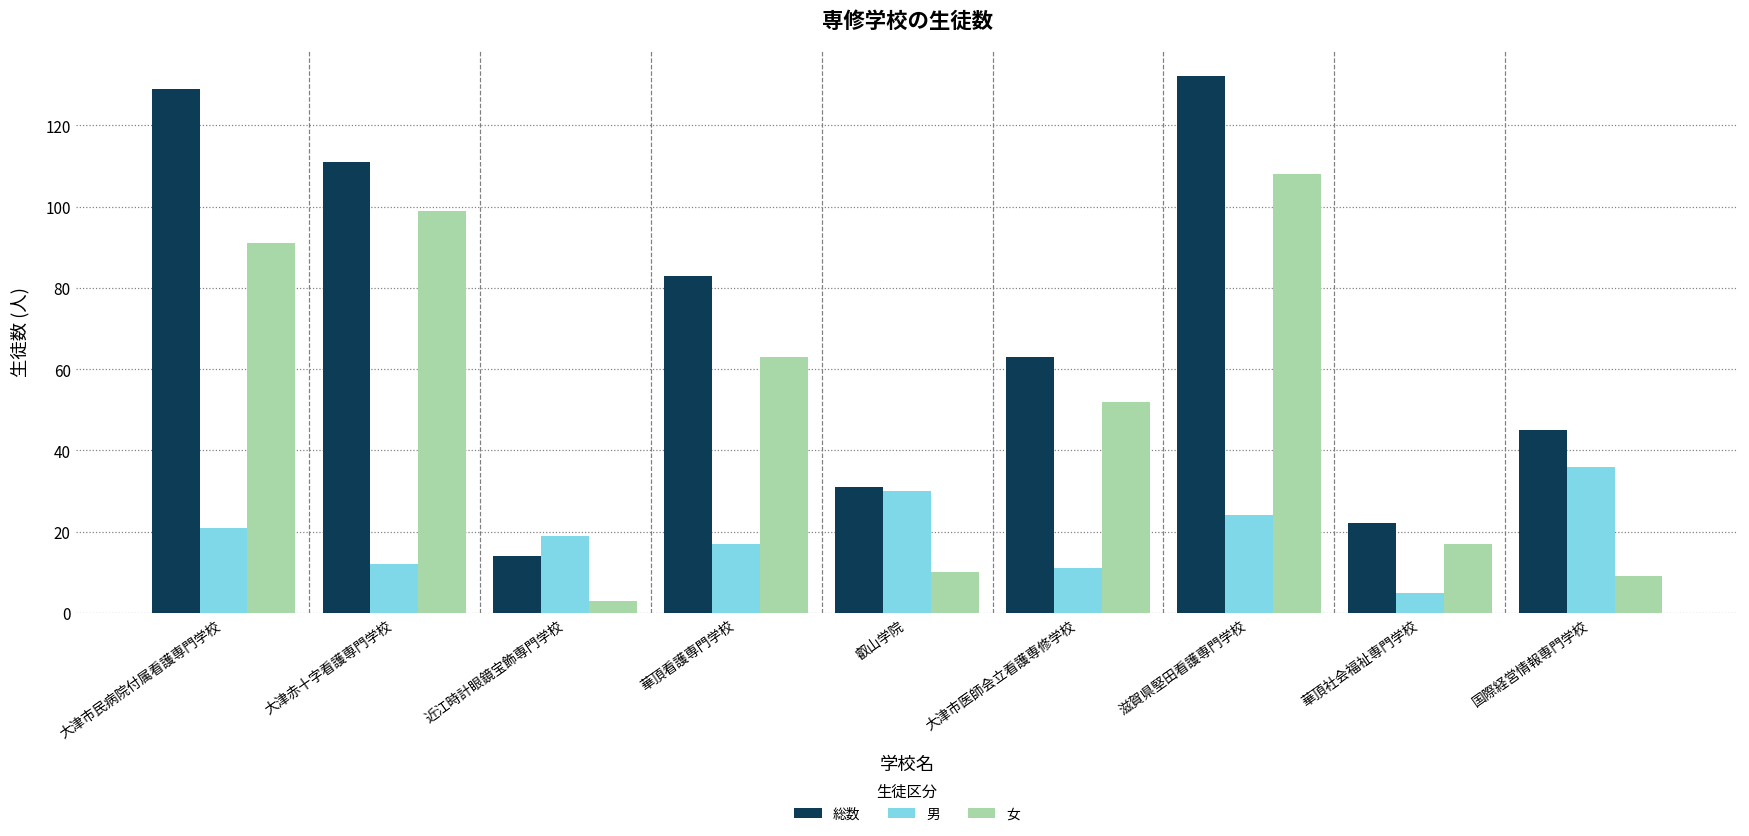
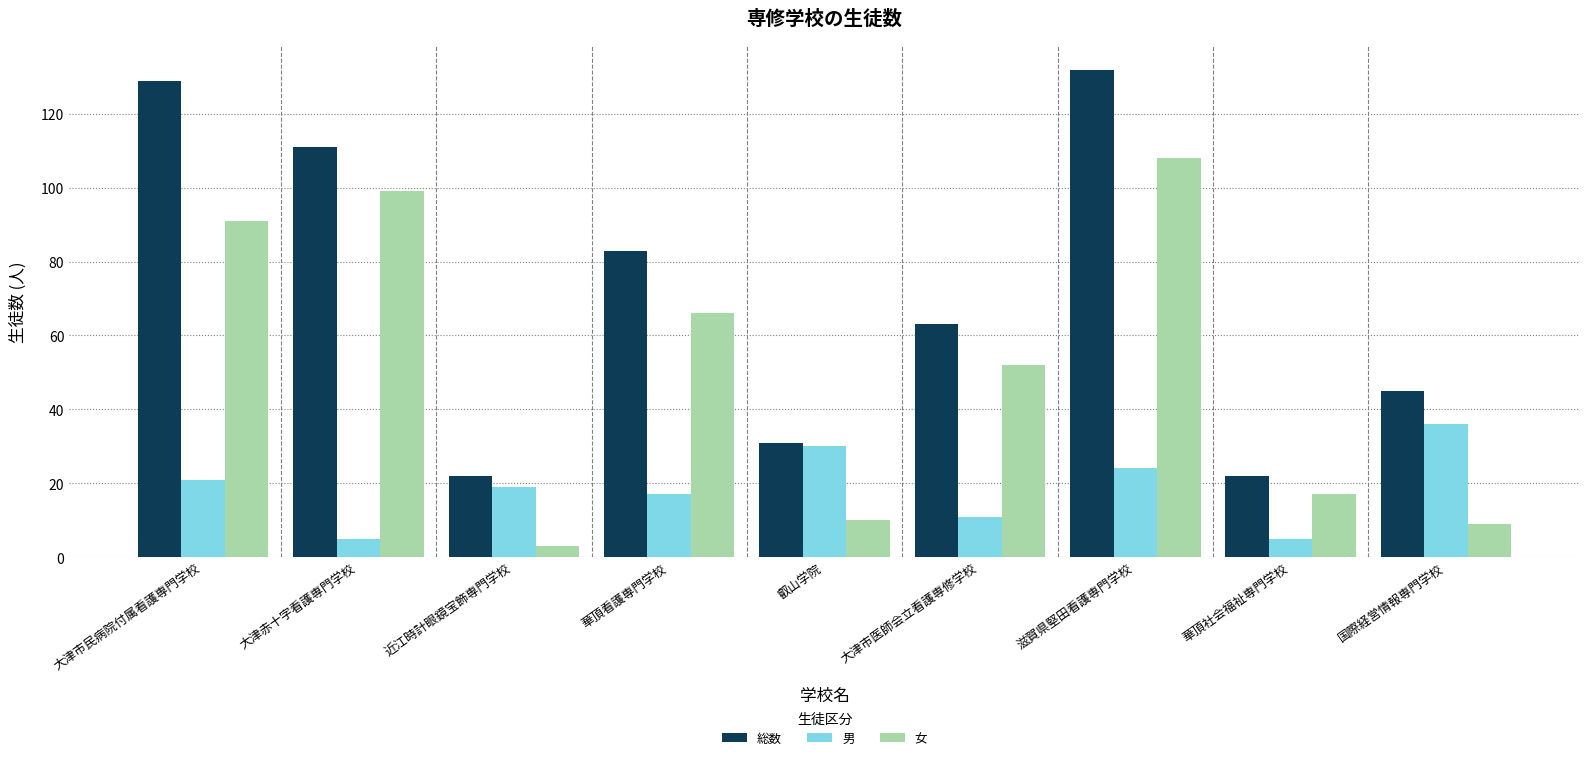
男, 大津赤十字看護専門学校: 12 -> 5
総数, 近江時計眼鏡宝飾専門学校: 14 -> 22
女, 華頂看護専門学校: 63 -> 66
